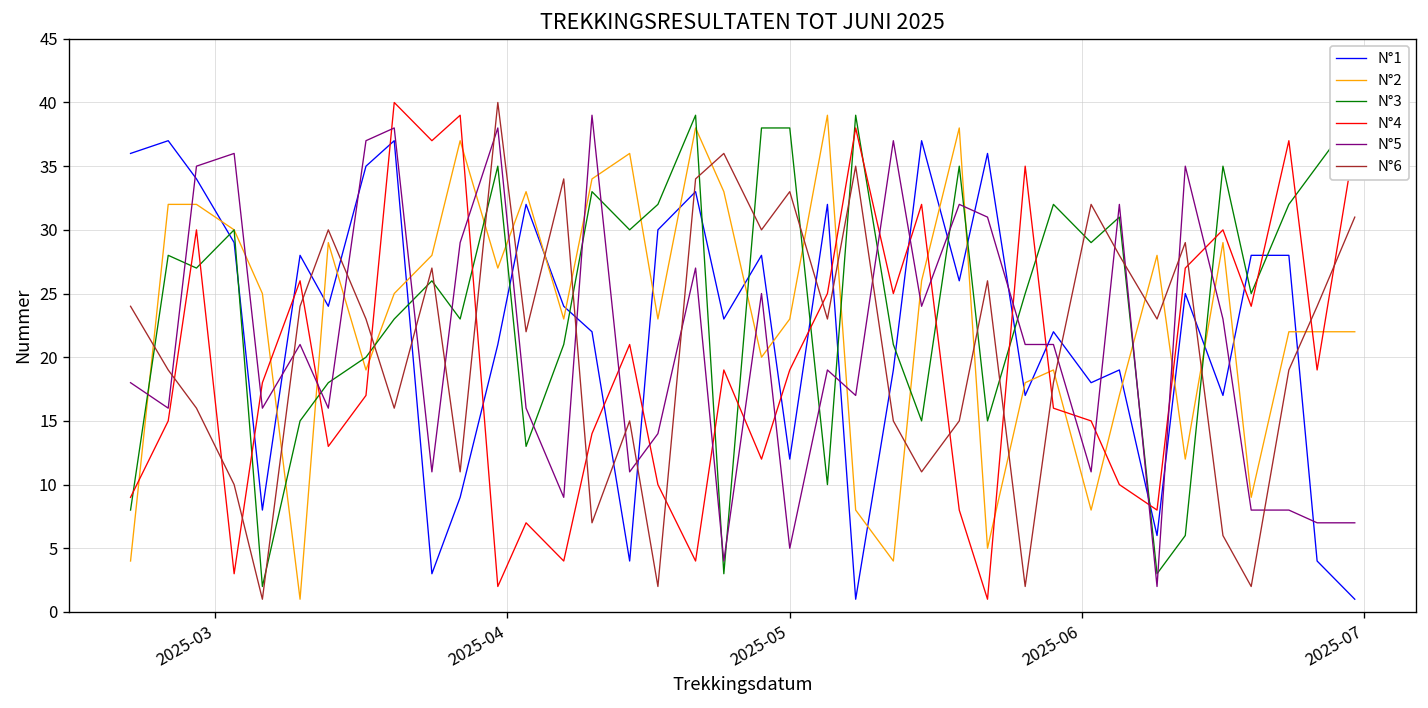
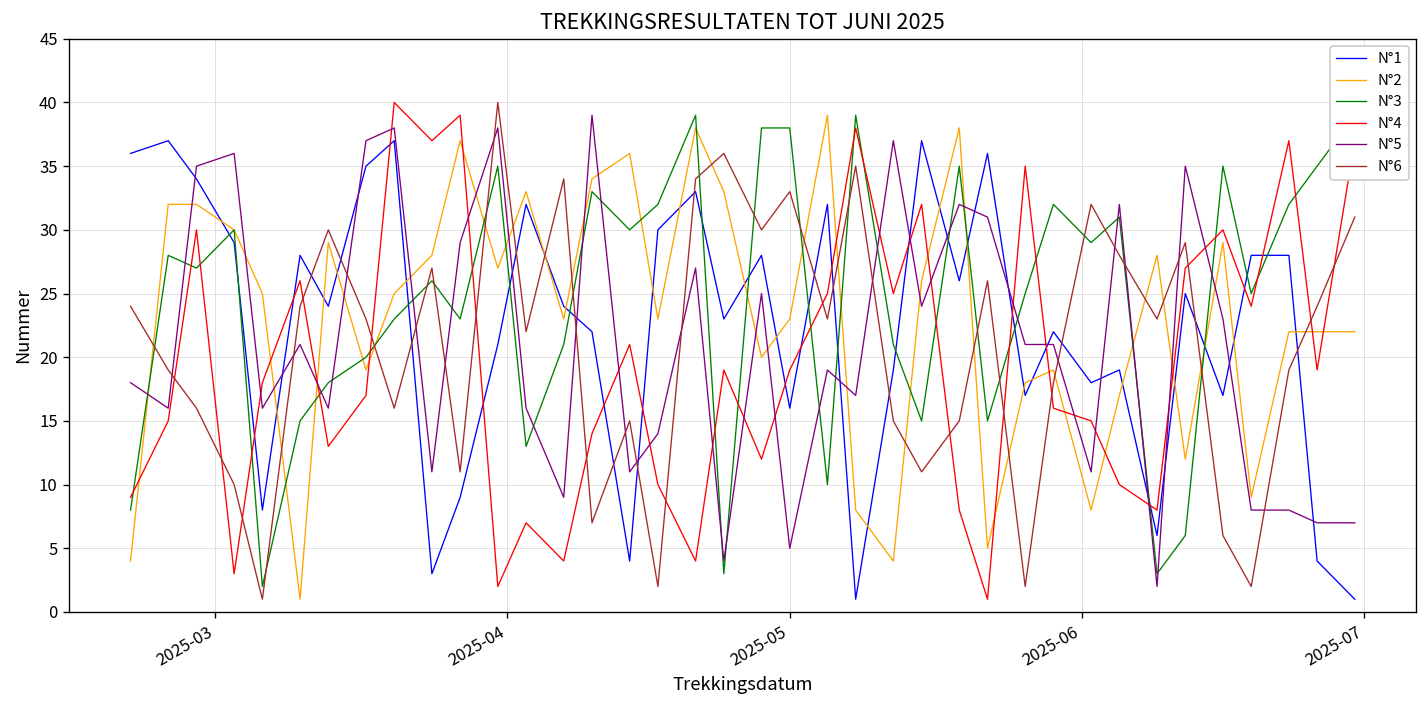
N°1, 2025-05: 12 -> 16
